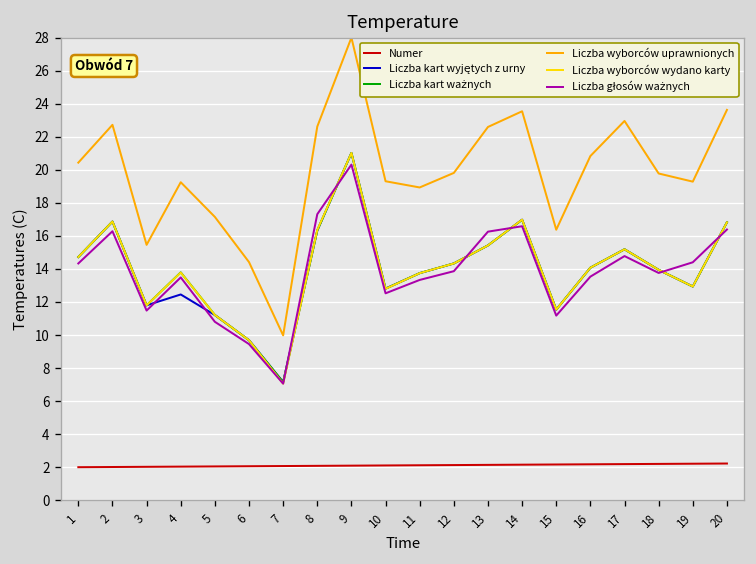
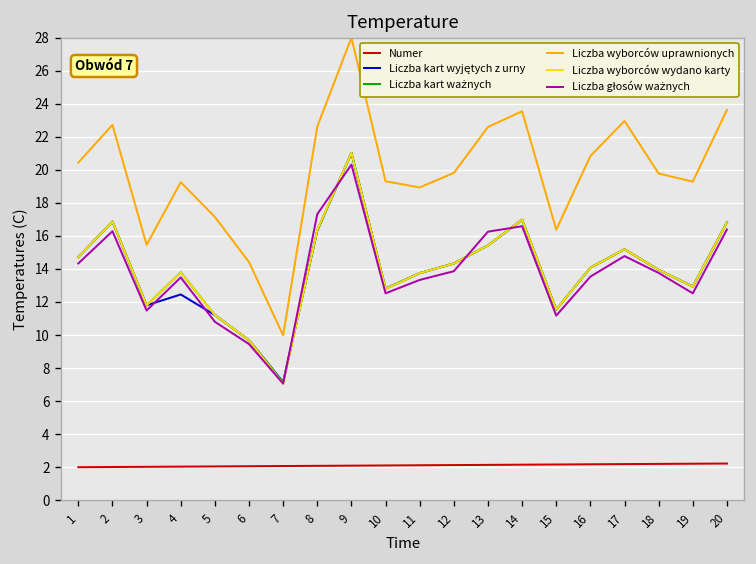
Liczba głosów ważnych, 19: 14.4 -> 12.5
